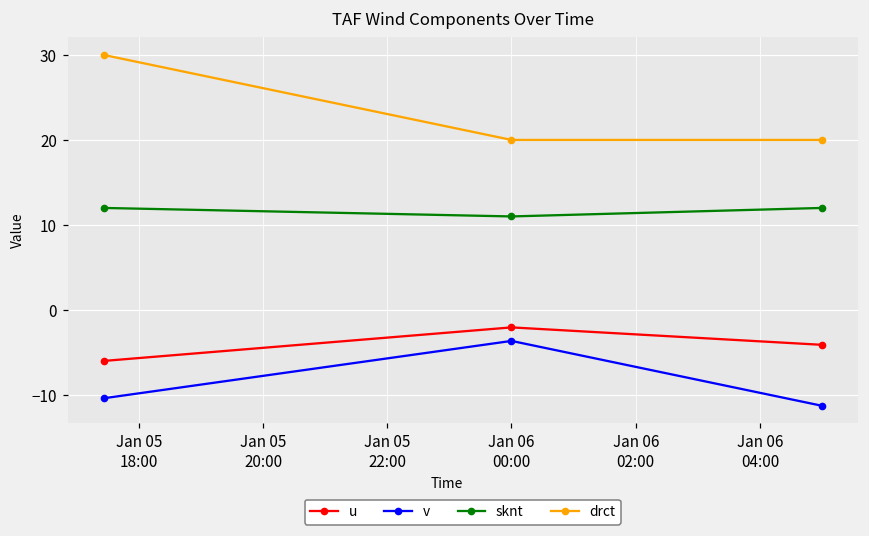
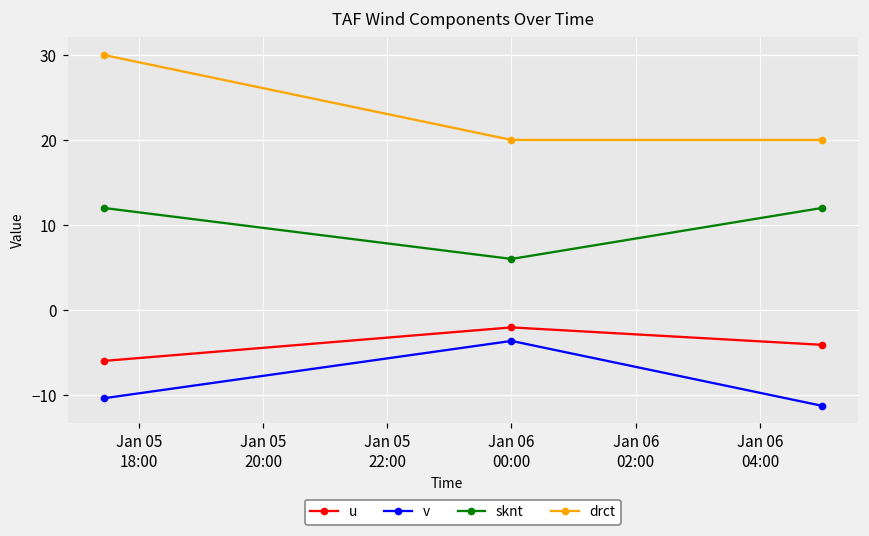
sknt, Jan 06 00:00: 11 -> 6
